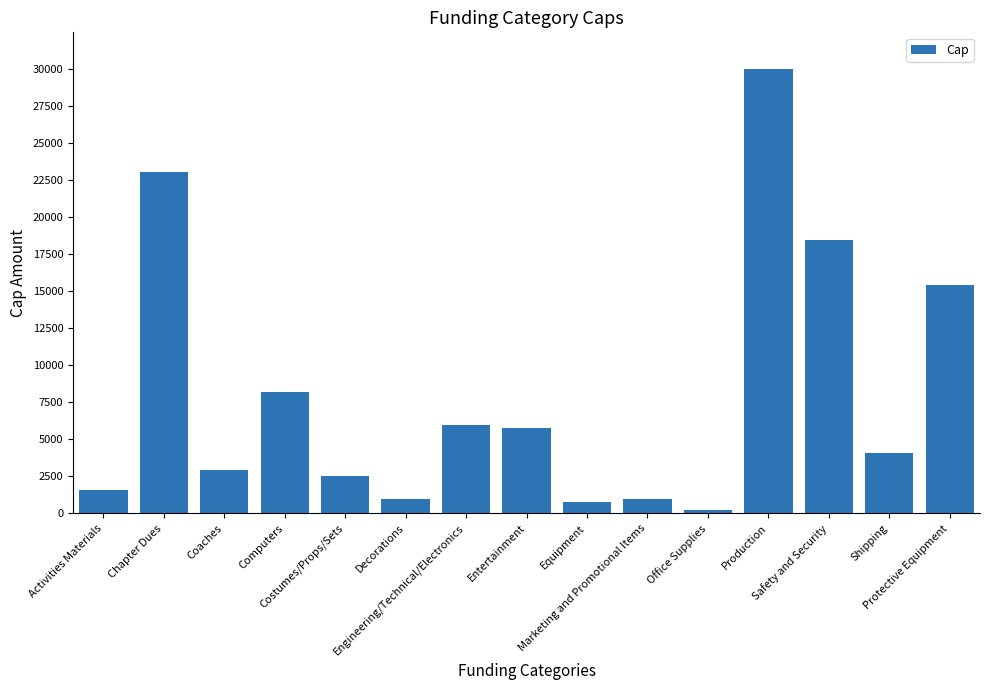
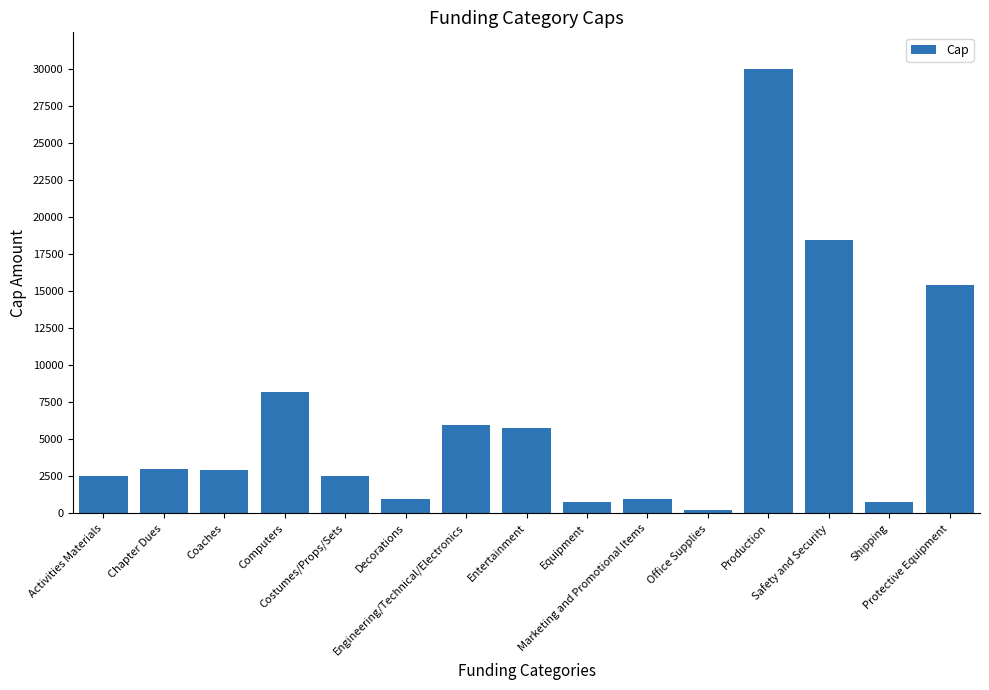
Activities Materials: 1600 -> 2500
Chapter Dues: 23100 -> 3000
Shipping: 4100 -> 800
